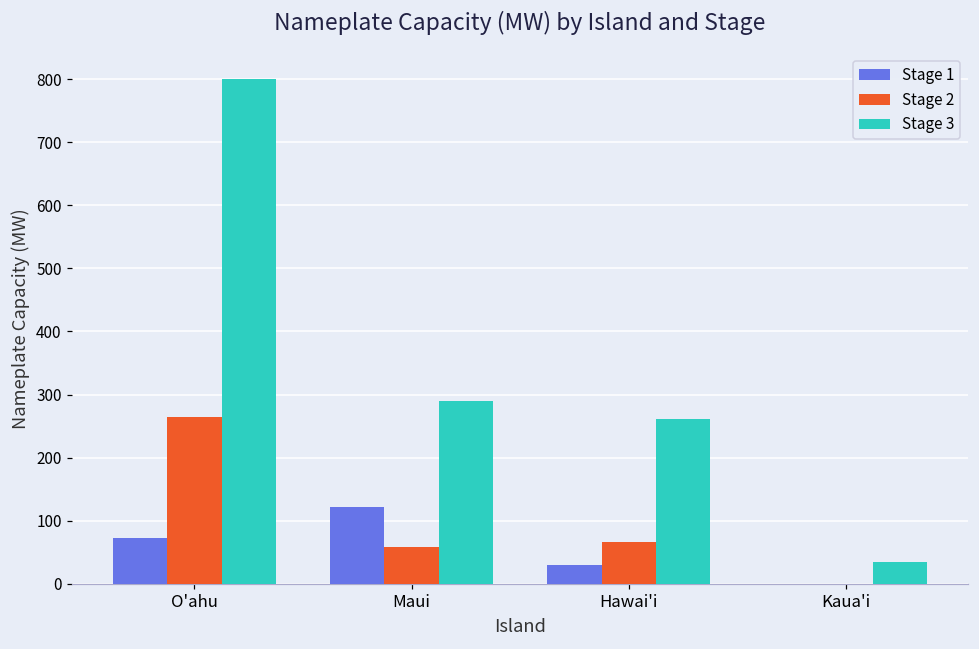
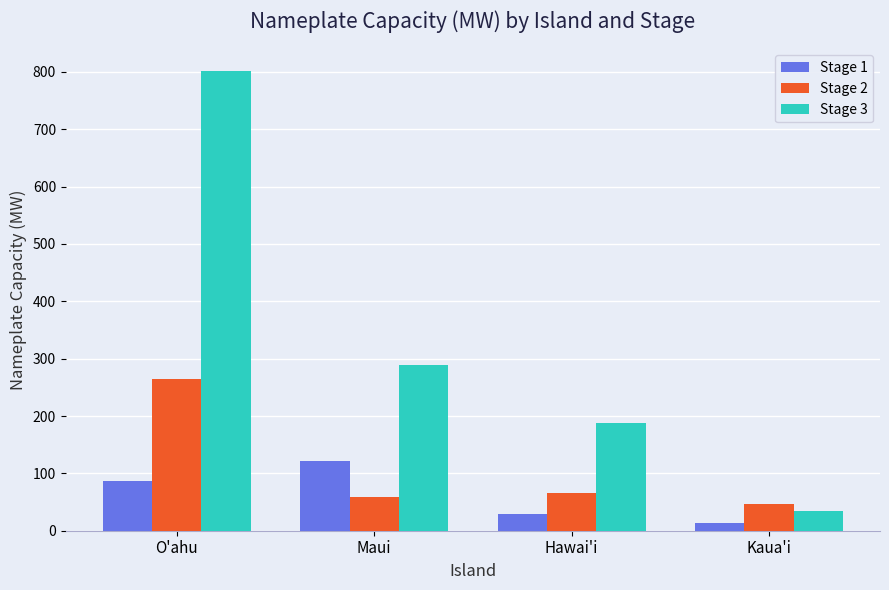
Stage 1, O'ahu: 70 -> 90
Stage 3, Hawai'i: 260 -> 190
Stage 1, Kaua'i: 0 -> 10
Stage 2, Kaua'i: 0 -> 50
